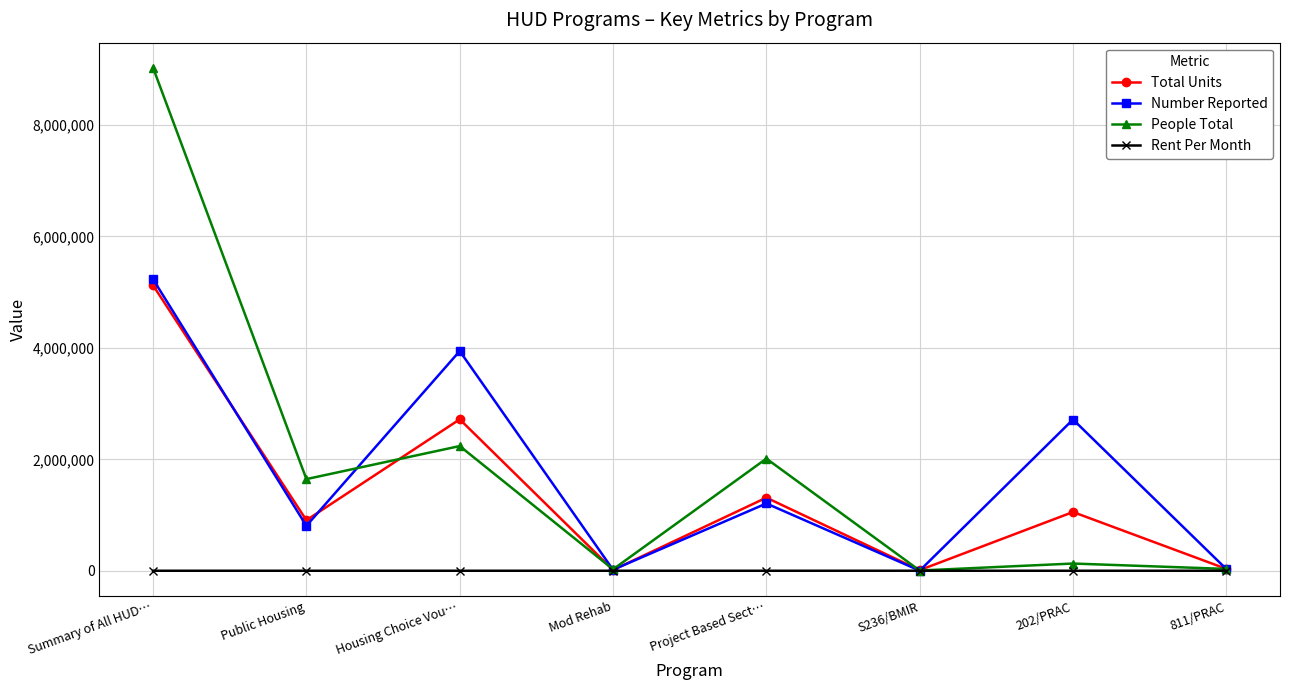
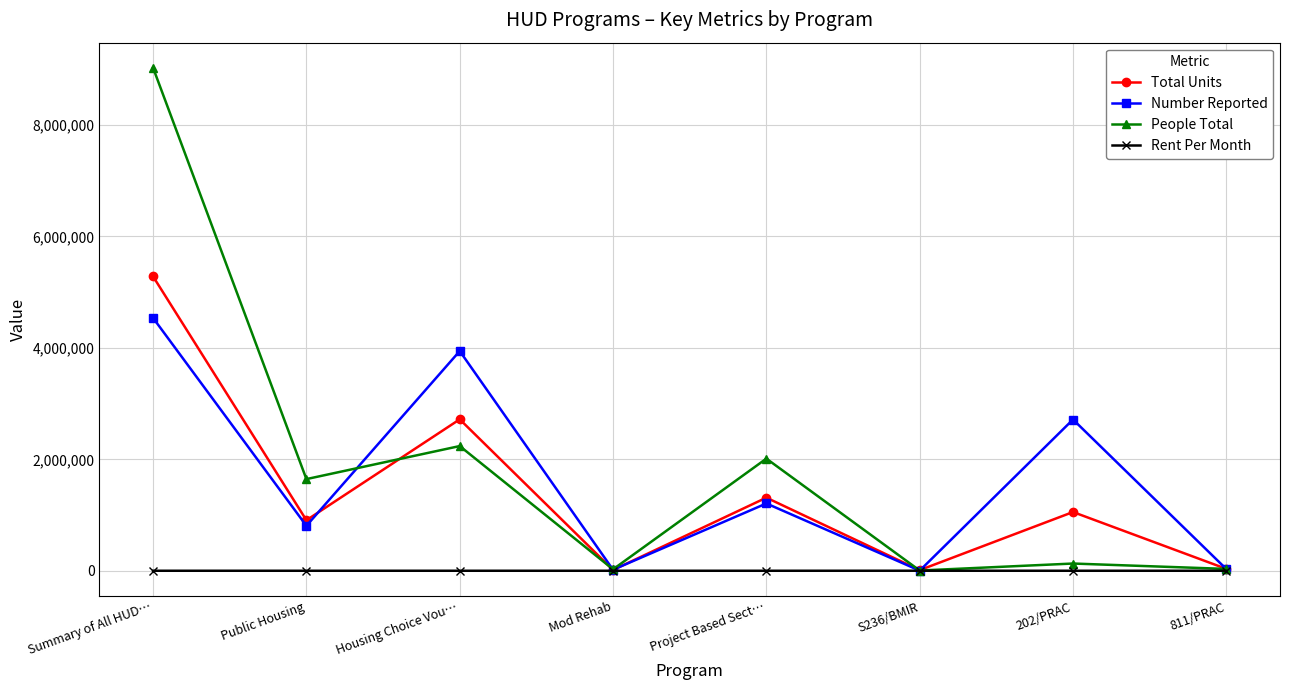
Total Units, Summary of All HUD…: 5,100,000 -> 5,300,000
Number Reported, Summary of All HUD…: 5,200,000 -> 4,500,000
